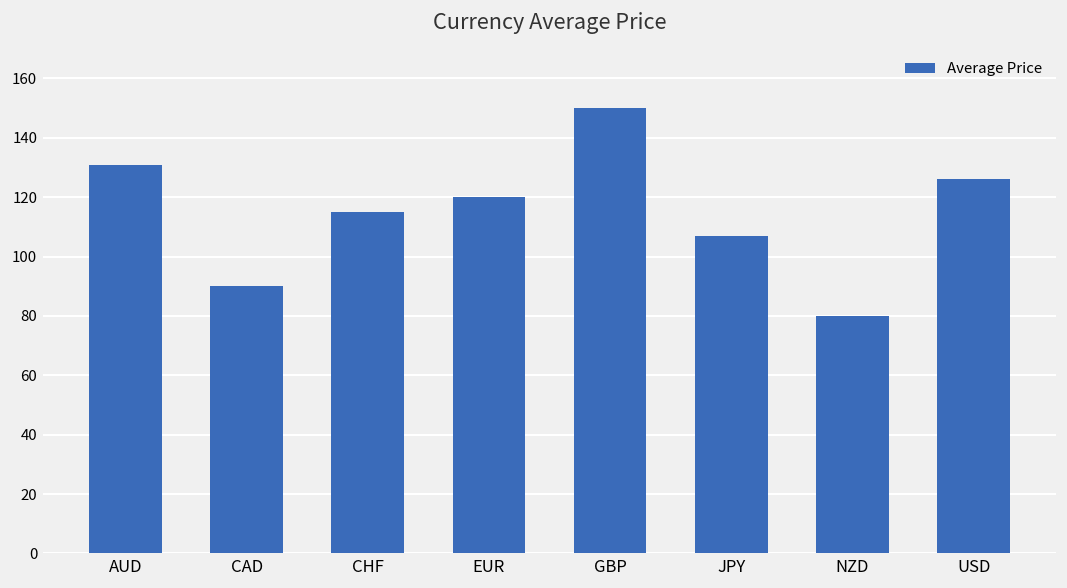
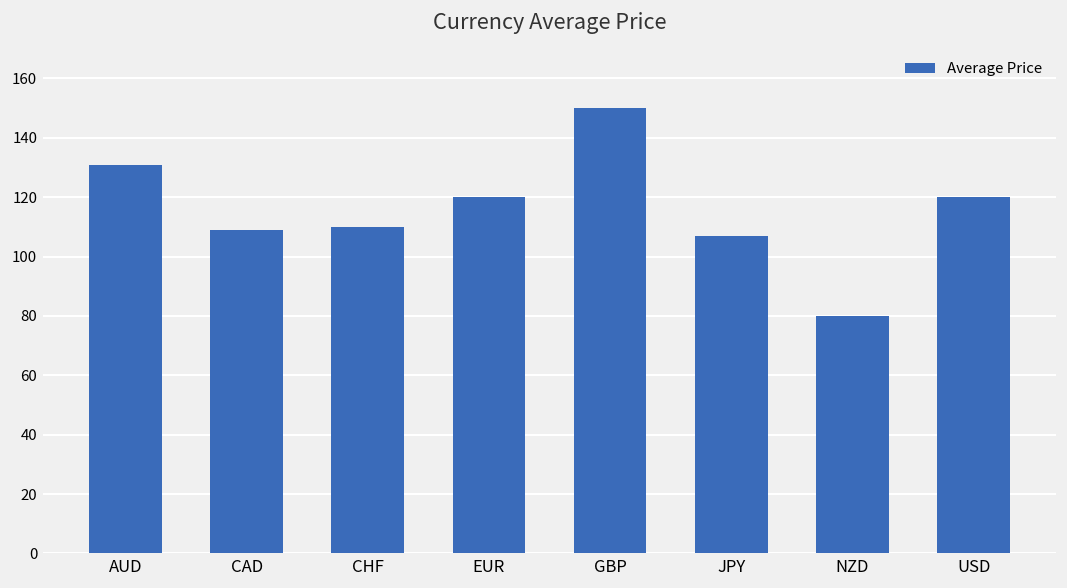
CAD: 90 -> 109
CHF: 115 -> 110
USD: 126 -> 120
